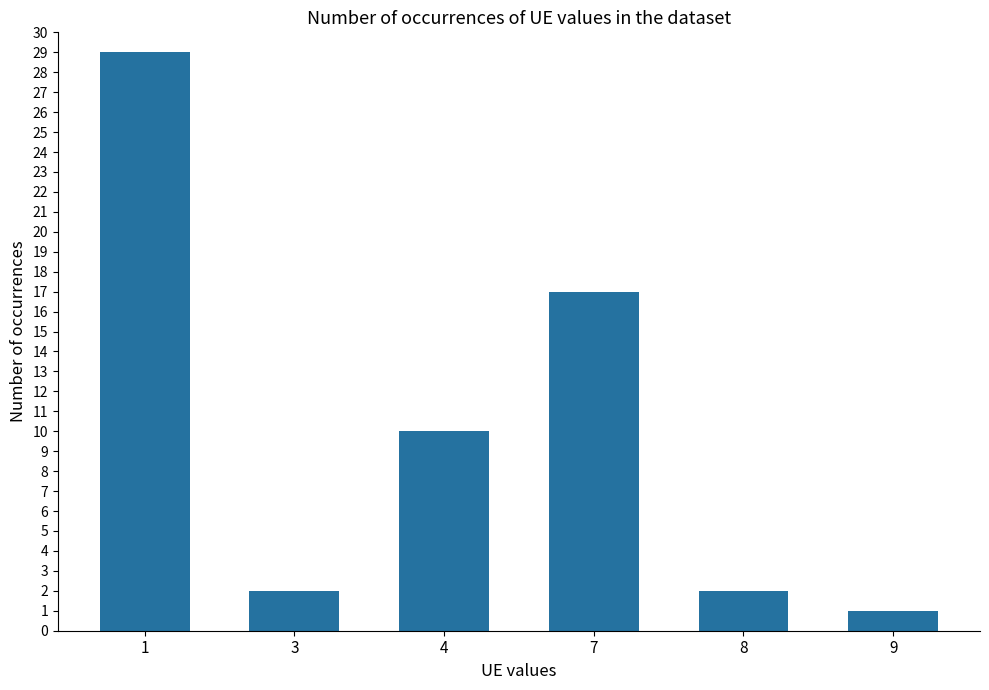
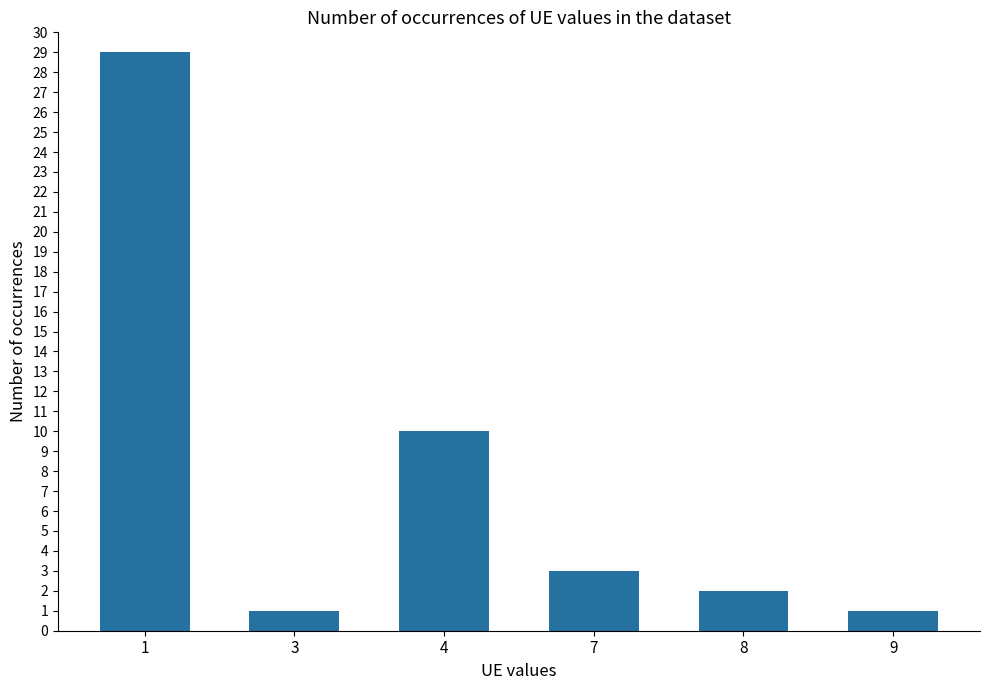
3: 2 -> 1
7: 17 -> 3
